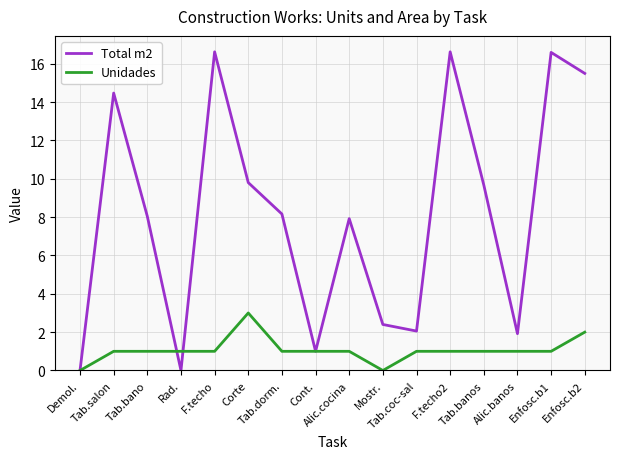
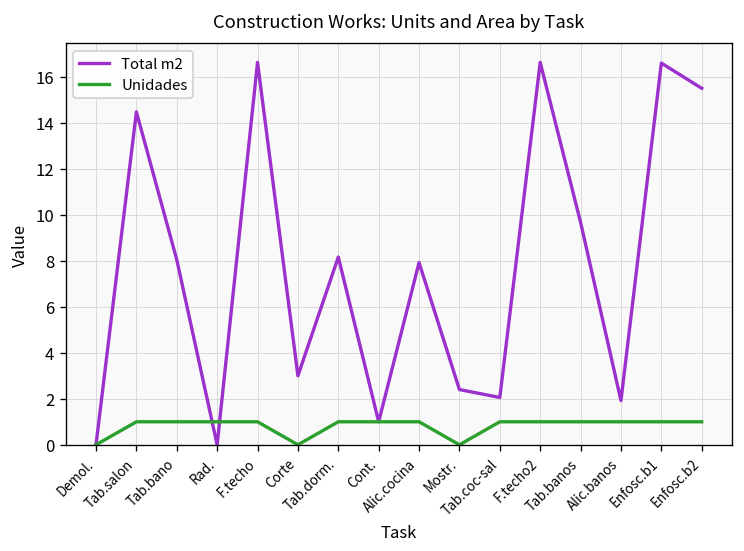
Total m2, Corte: 9.8 -> 3.0
Unidades, Corte: 3 -> 0
Unidades, Enfosc.b2: 2 -> 1
